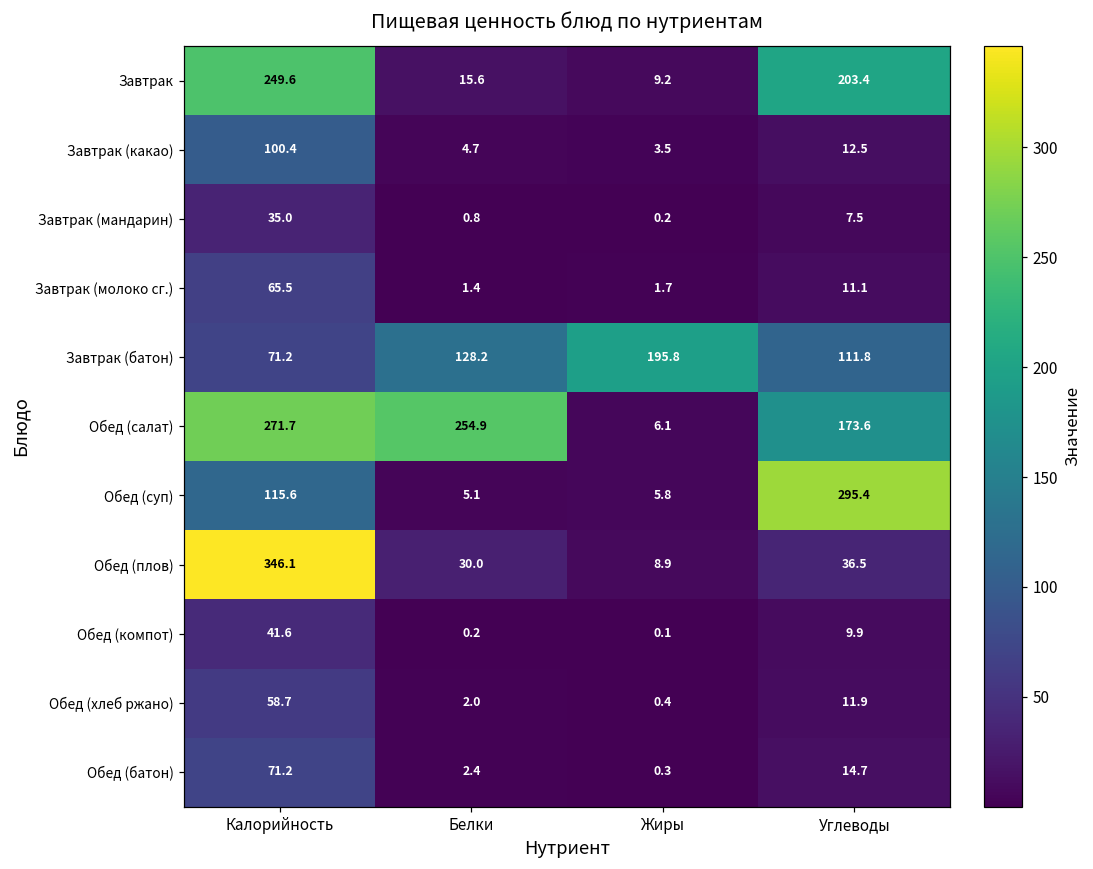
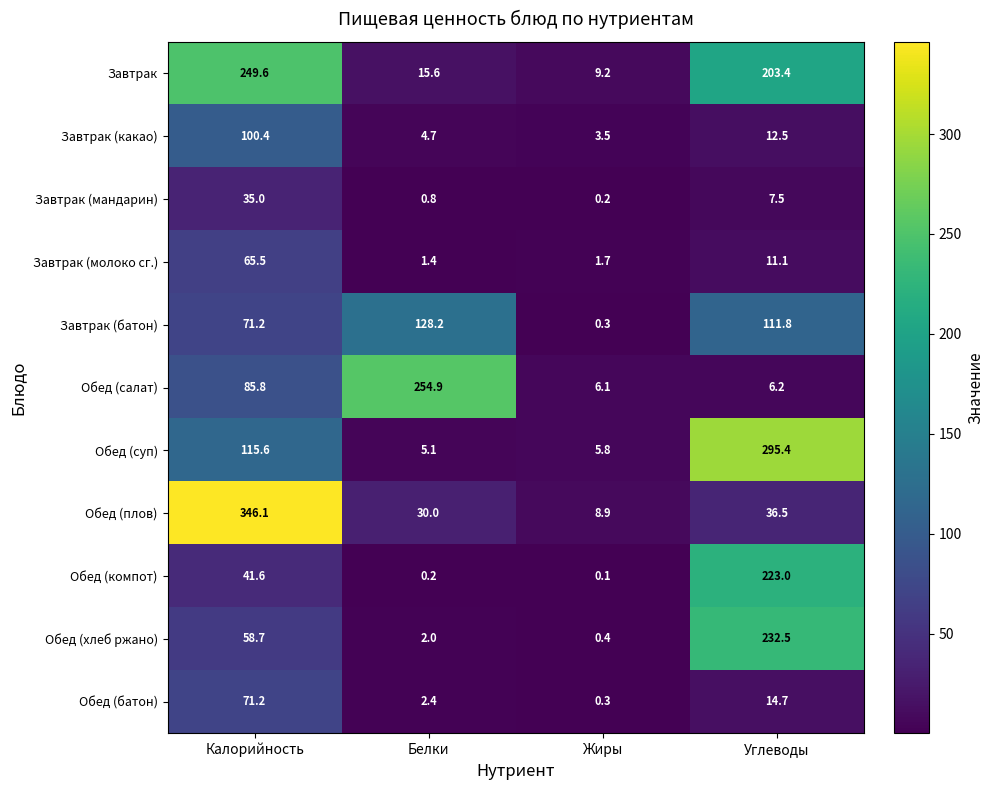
Завтрак (батон), Жиры: 195.8 -> 0.3
Обед (салат), Калорийность: 271.7 -> 85.8
Обед (салат), Углеводы: 173.6 -> 6.2
Обед (компот), Углеводы: 9.9 -> 223.0
Обед (хлеб ржано), Углеводы: 11.9 -> 232.5
